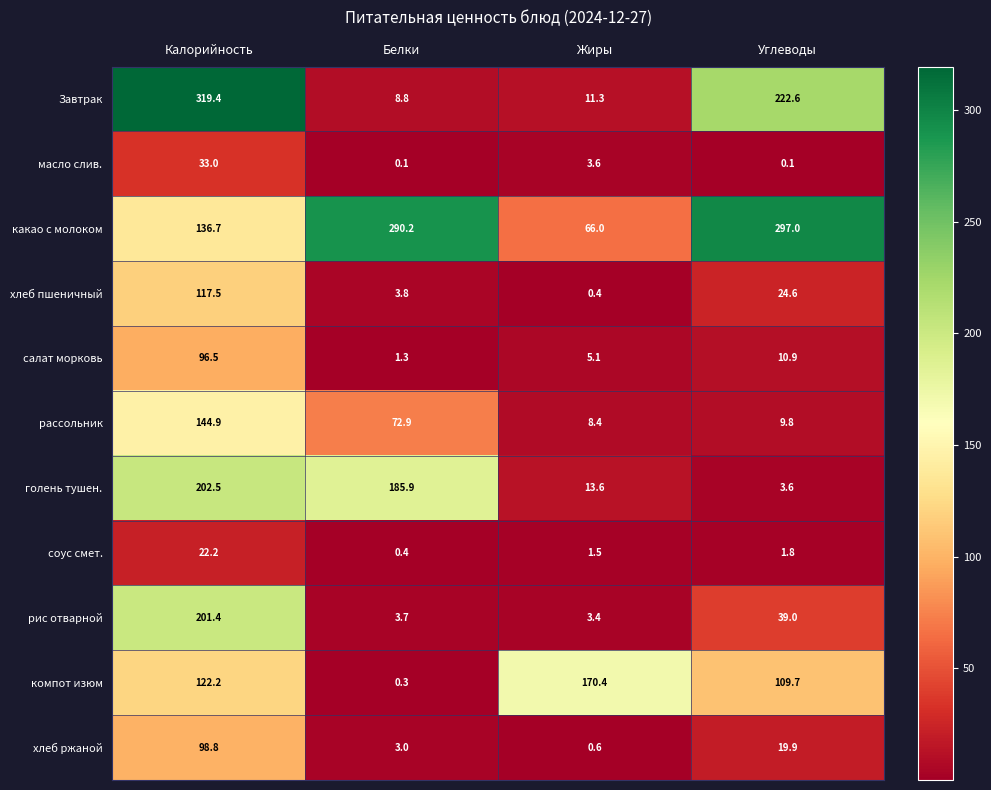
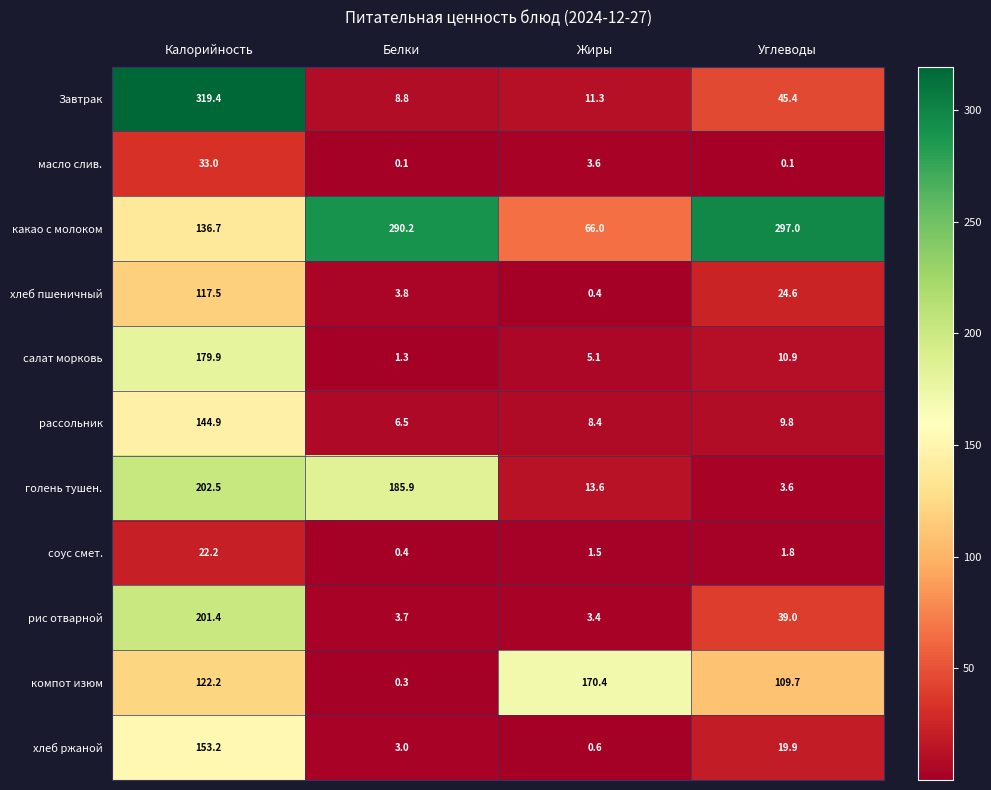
Завтрак, Углеводы: 222.6 -> 45.4
салат морковь, Калорийность: 96.5 -> 179.9
рассольник, Белки: 72.9 -> 6.5
хлеб ржаной, Калорийность: 98.8 -> 153.2
